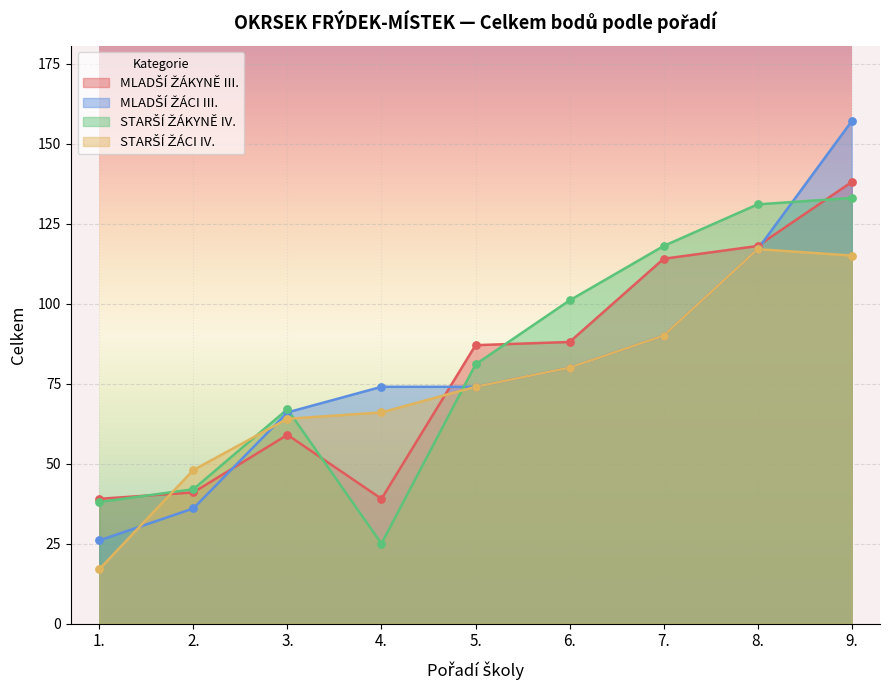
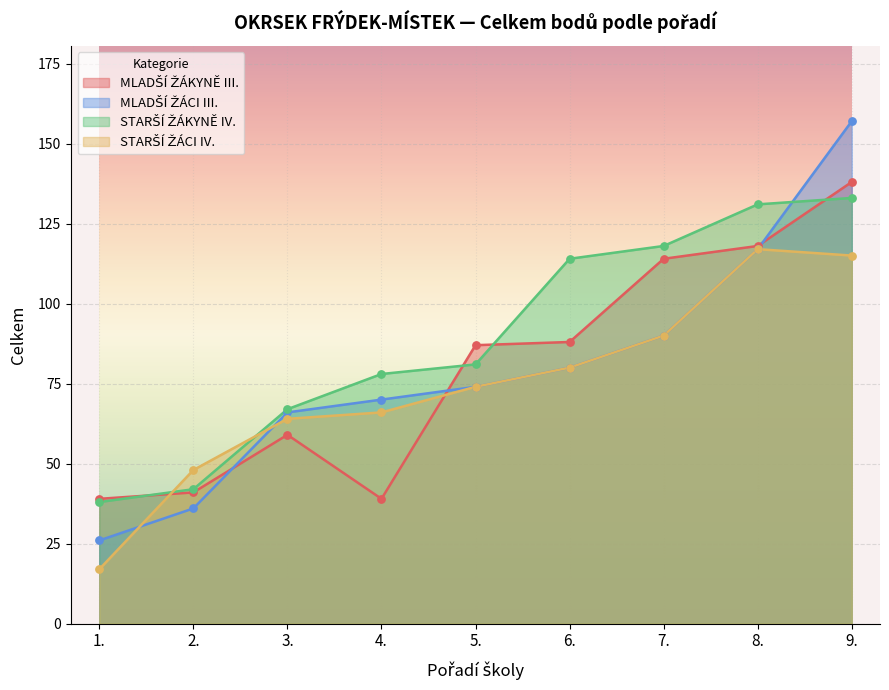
MLADŠÍ ŽÁCI III., 4.: 74 -> 70
STARŠÍ ŽÁKYNĚ IV., 4.: 25 -> 78
STARŠÍ ŽÁKYNĚ IV., 6.: 101 -> 114
